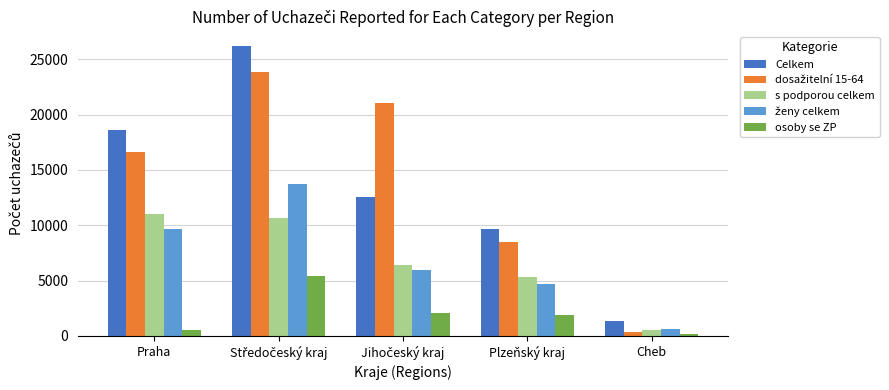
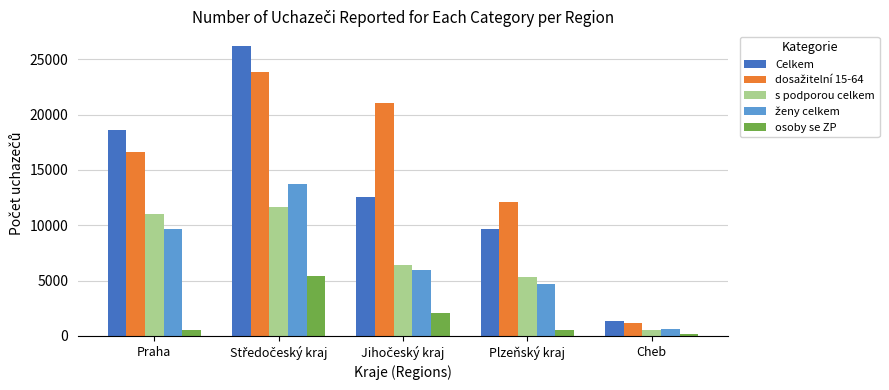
s podporou celkem, Středočeský kraj: 10700 -> 11600
dosažitelní 15-64, Plzeňský kraj: 8400 -> 12100
osoby se ZP, Plzeňský kraj: 1900 -> 500
dosažitelní 15-64, Cheb: 400 -> 1200
